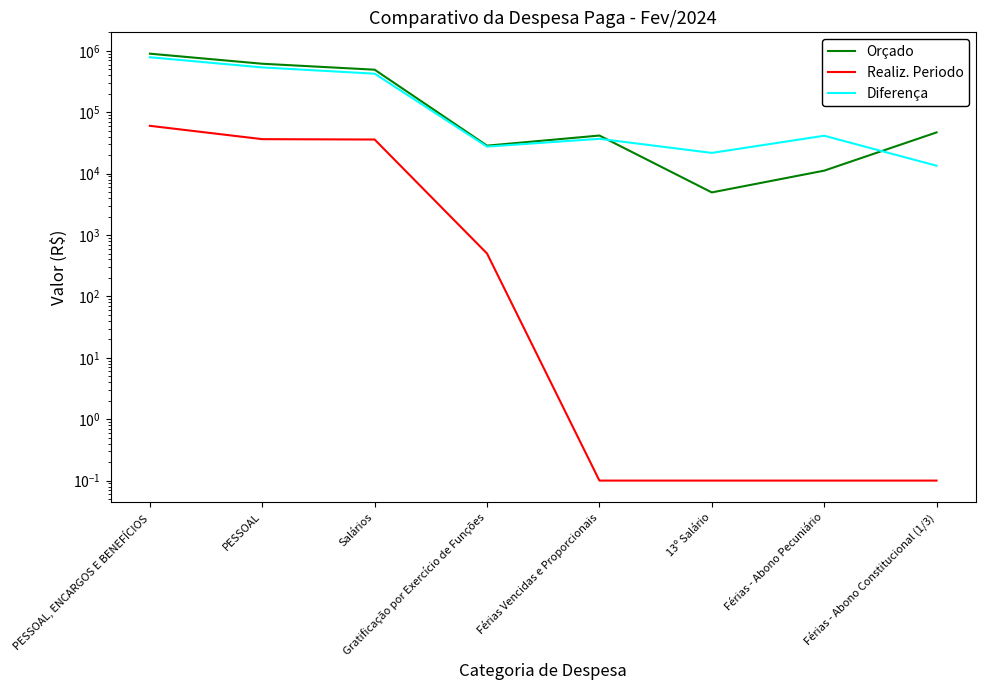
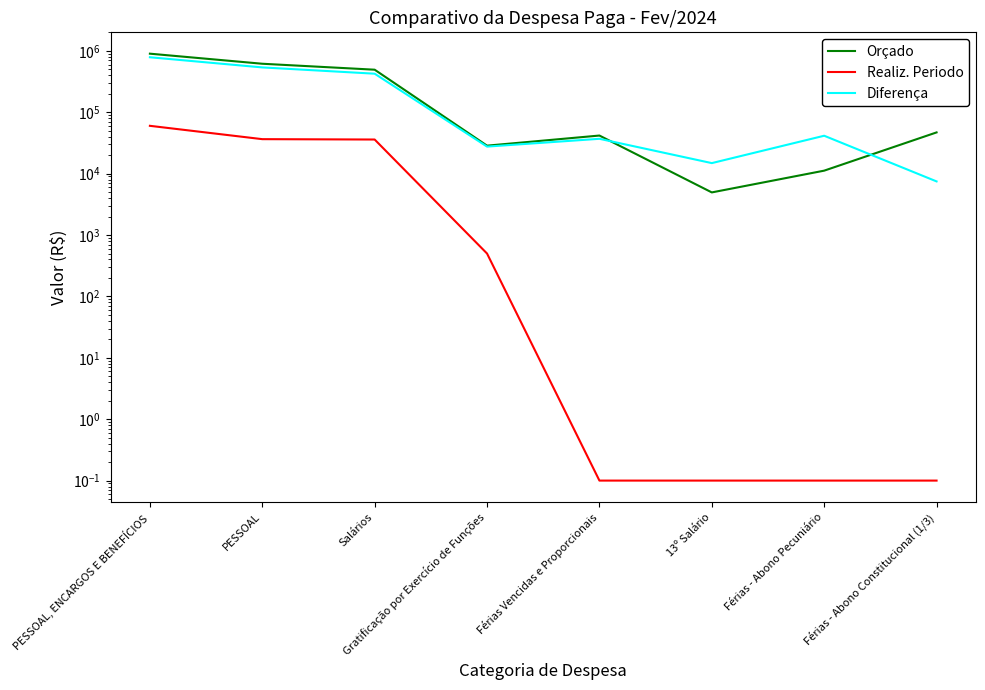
Diferença, 13º Salário: 22000 -> 15000
Diferença, Férias - Abono Constitucional (1/3): 13000 -> 7000
